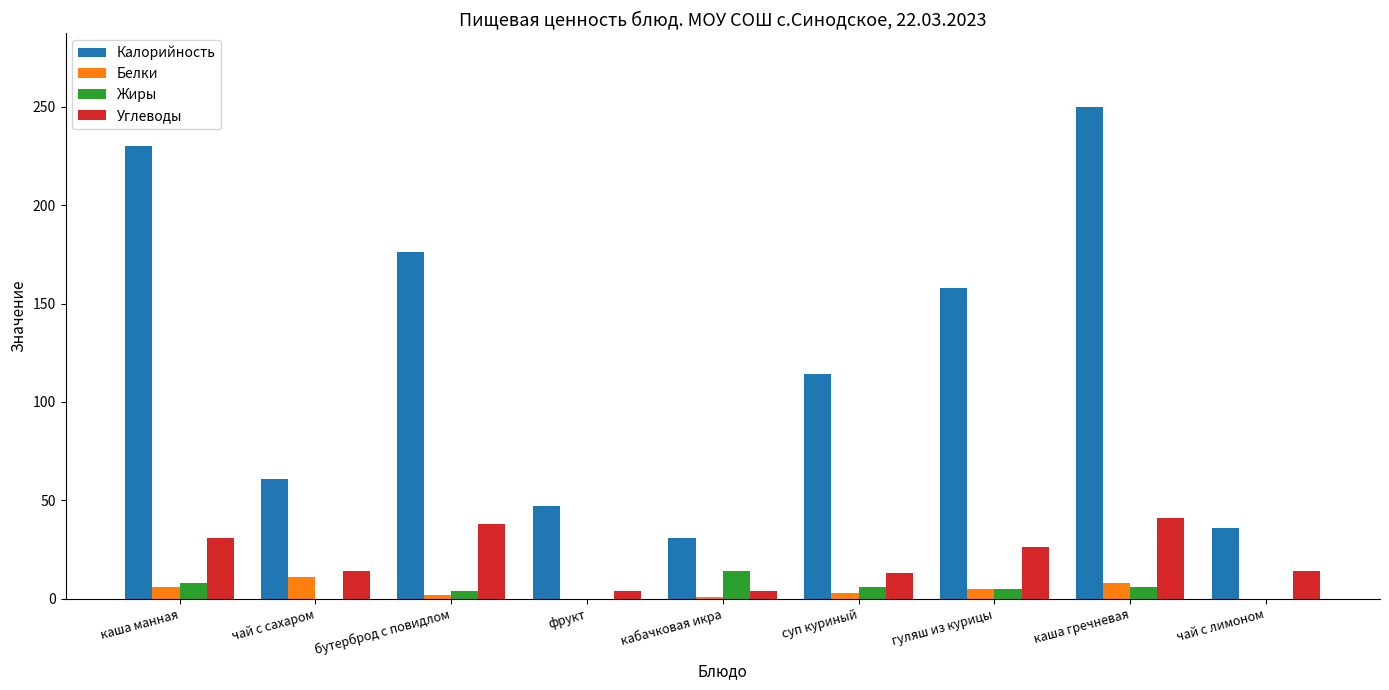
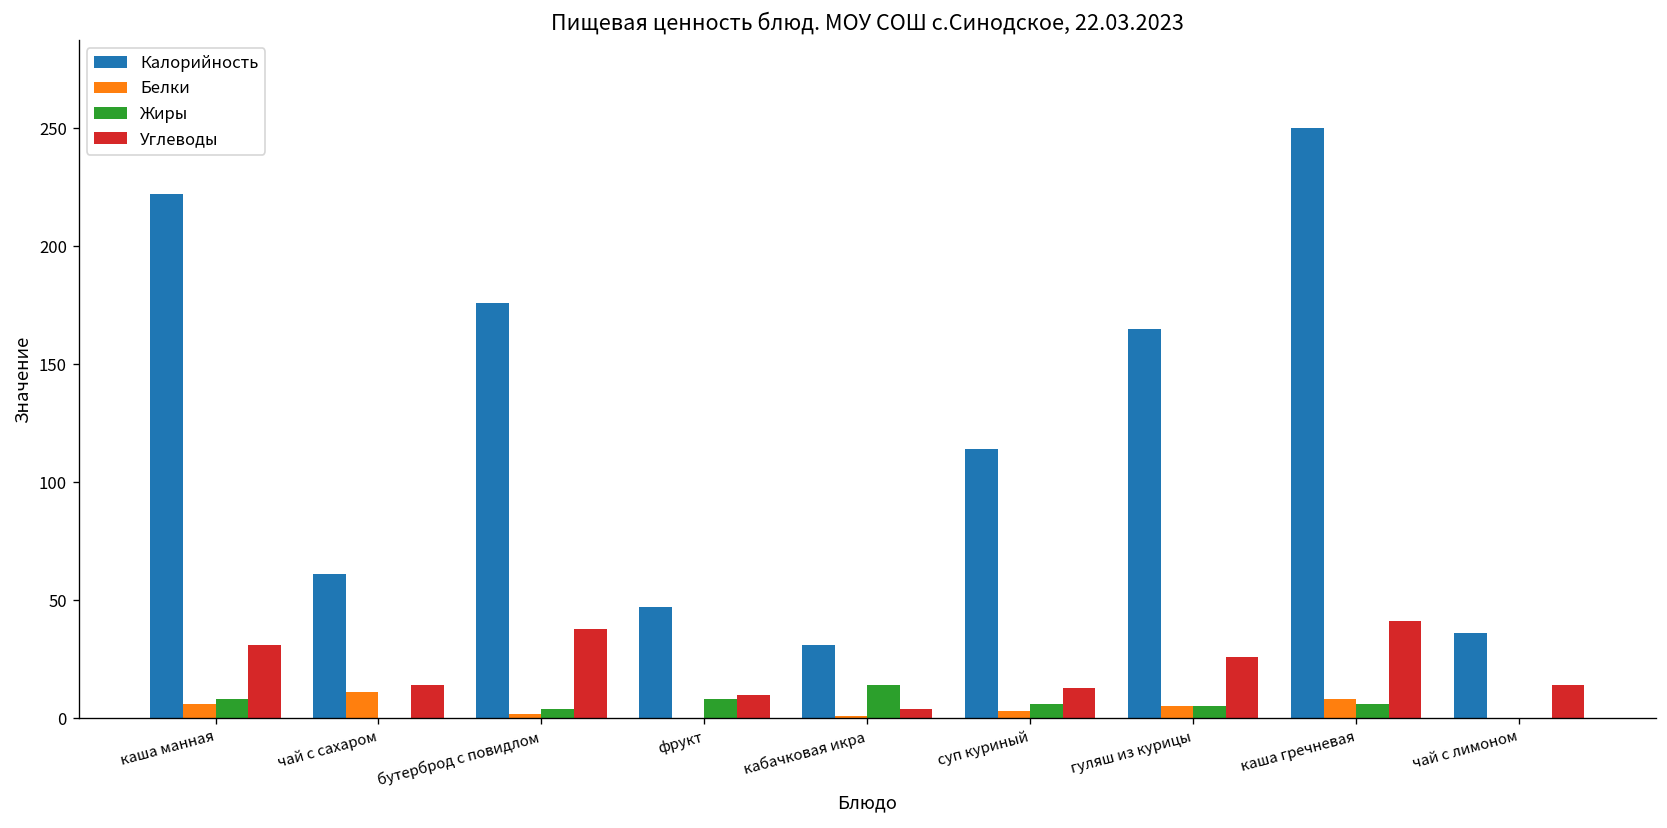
Калорийность, каша манная: 230 -> 222
Жиры, фрукт: 0 -> 8
Углеводы, фрукт: 4 -> 10
Калорийность, гуляш из курицы: 158 -> 165
